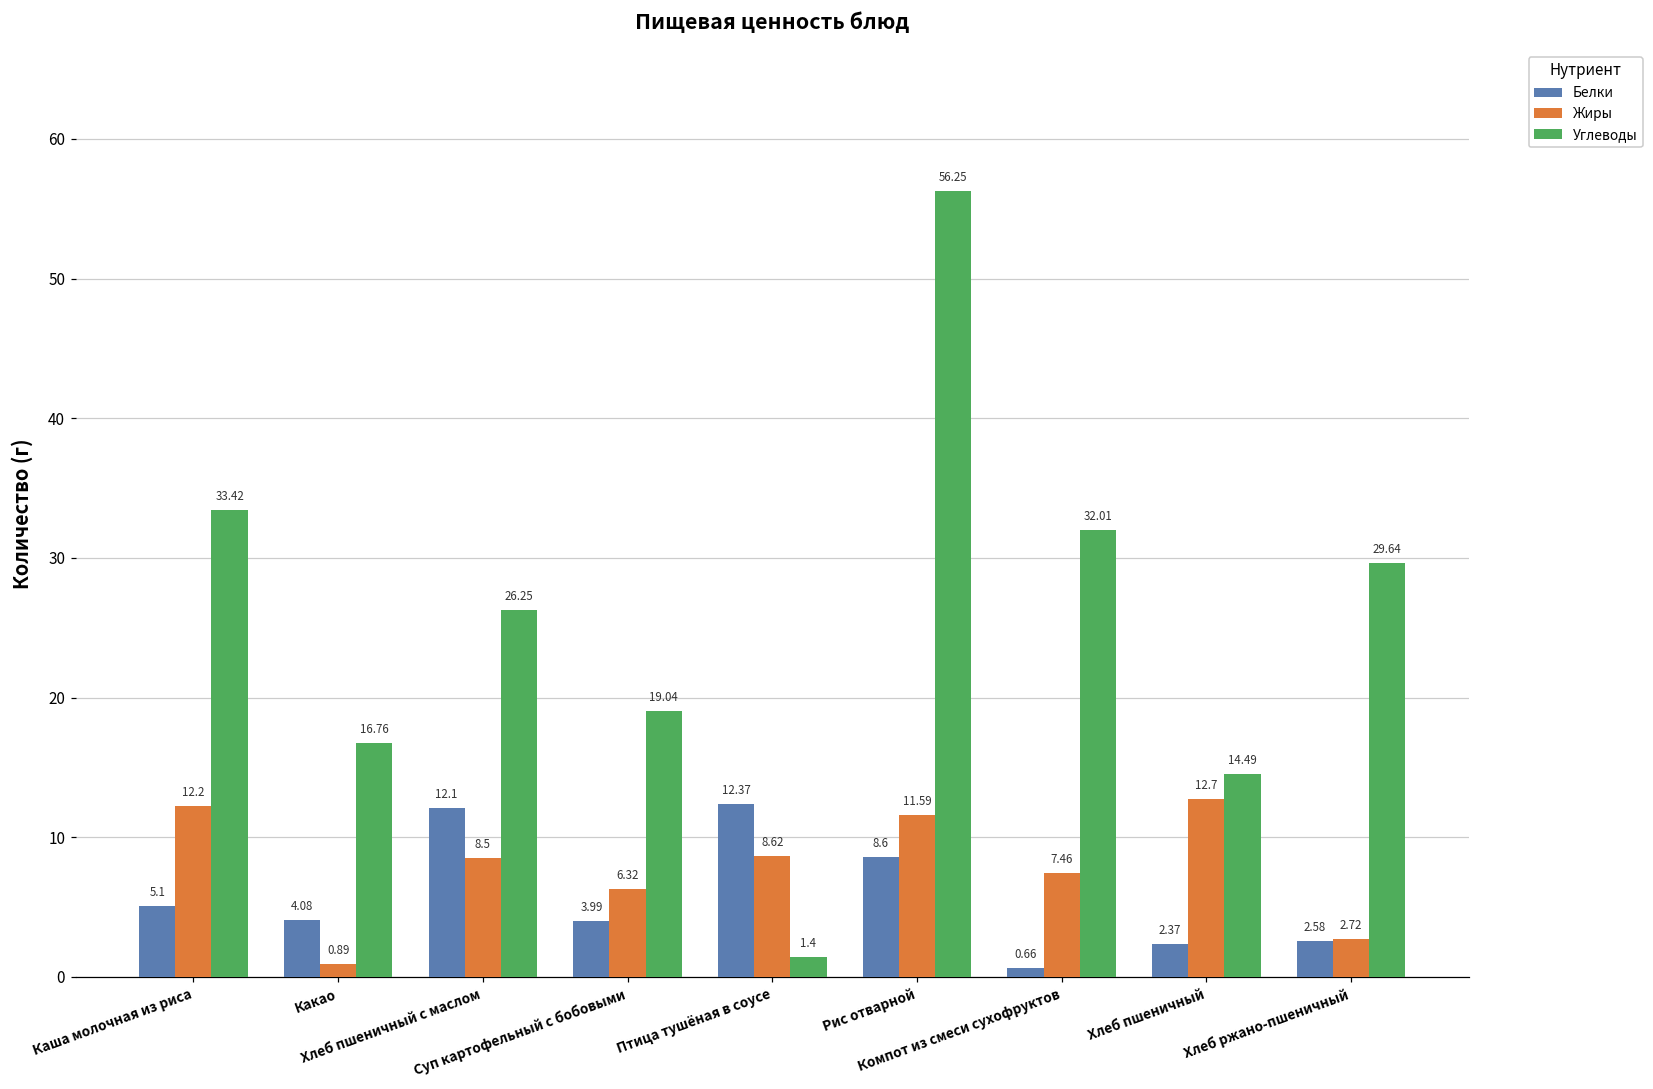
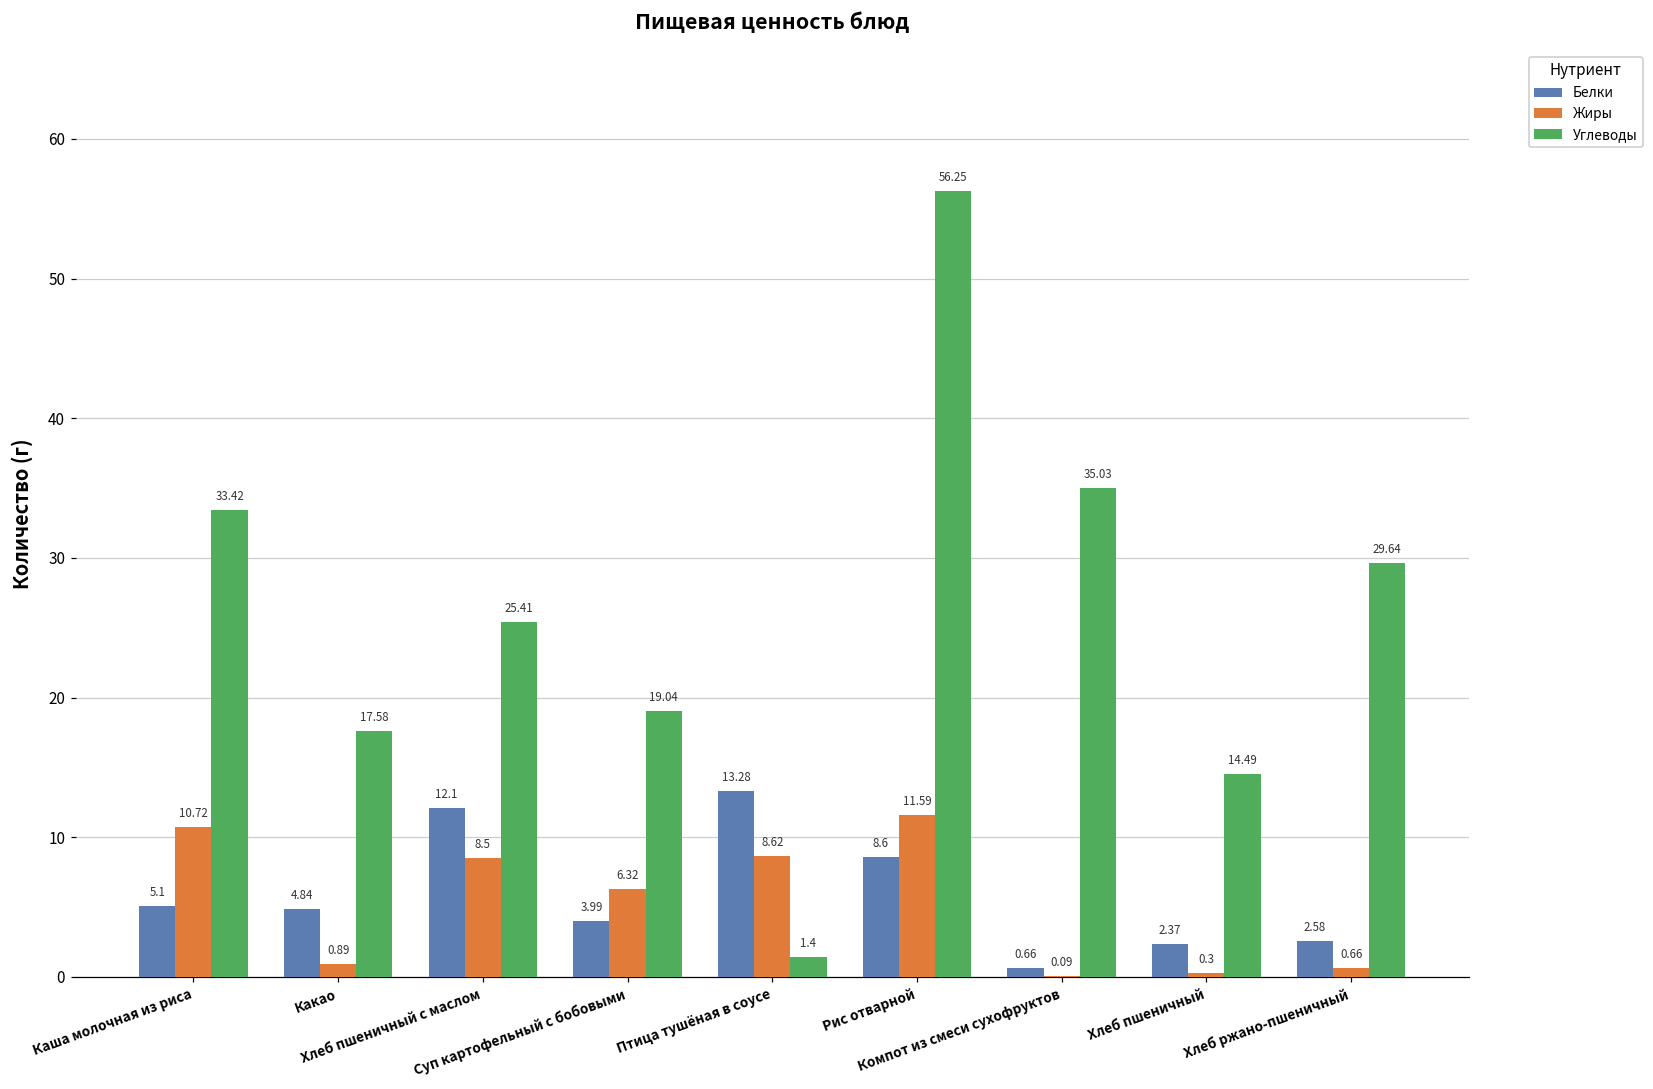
Жиры, Каша молочная из риса: 12.2 -> 10.72
Белки, Какао: 4.08 -> 4.84
Углеводы, Какао: 16.76 -> 17.58
Углеводы, Хлеб пшеничный с маслом: 26.25 -> 25.41
Белки, Птица тушёная в соусе: 12.37 -> 13.28
Жиры, Компот из смеси сухофруктов: 7.46 -> 0.09
Углеводы, Компот из смеси сухофруктов: 32.01 -> 35.03
Жиры, Хлеб пшеничный: 12.7 -> 0.3
Жиры, Хлеб ржано-пшеничный: 2.72 -> 0.66
